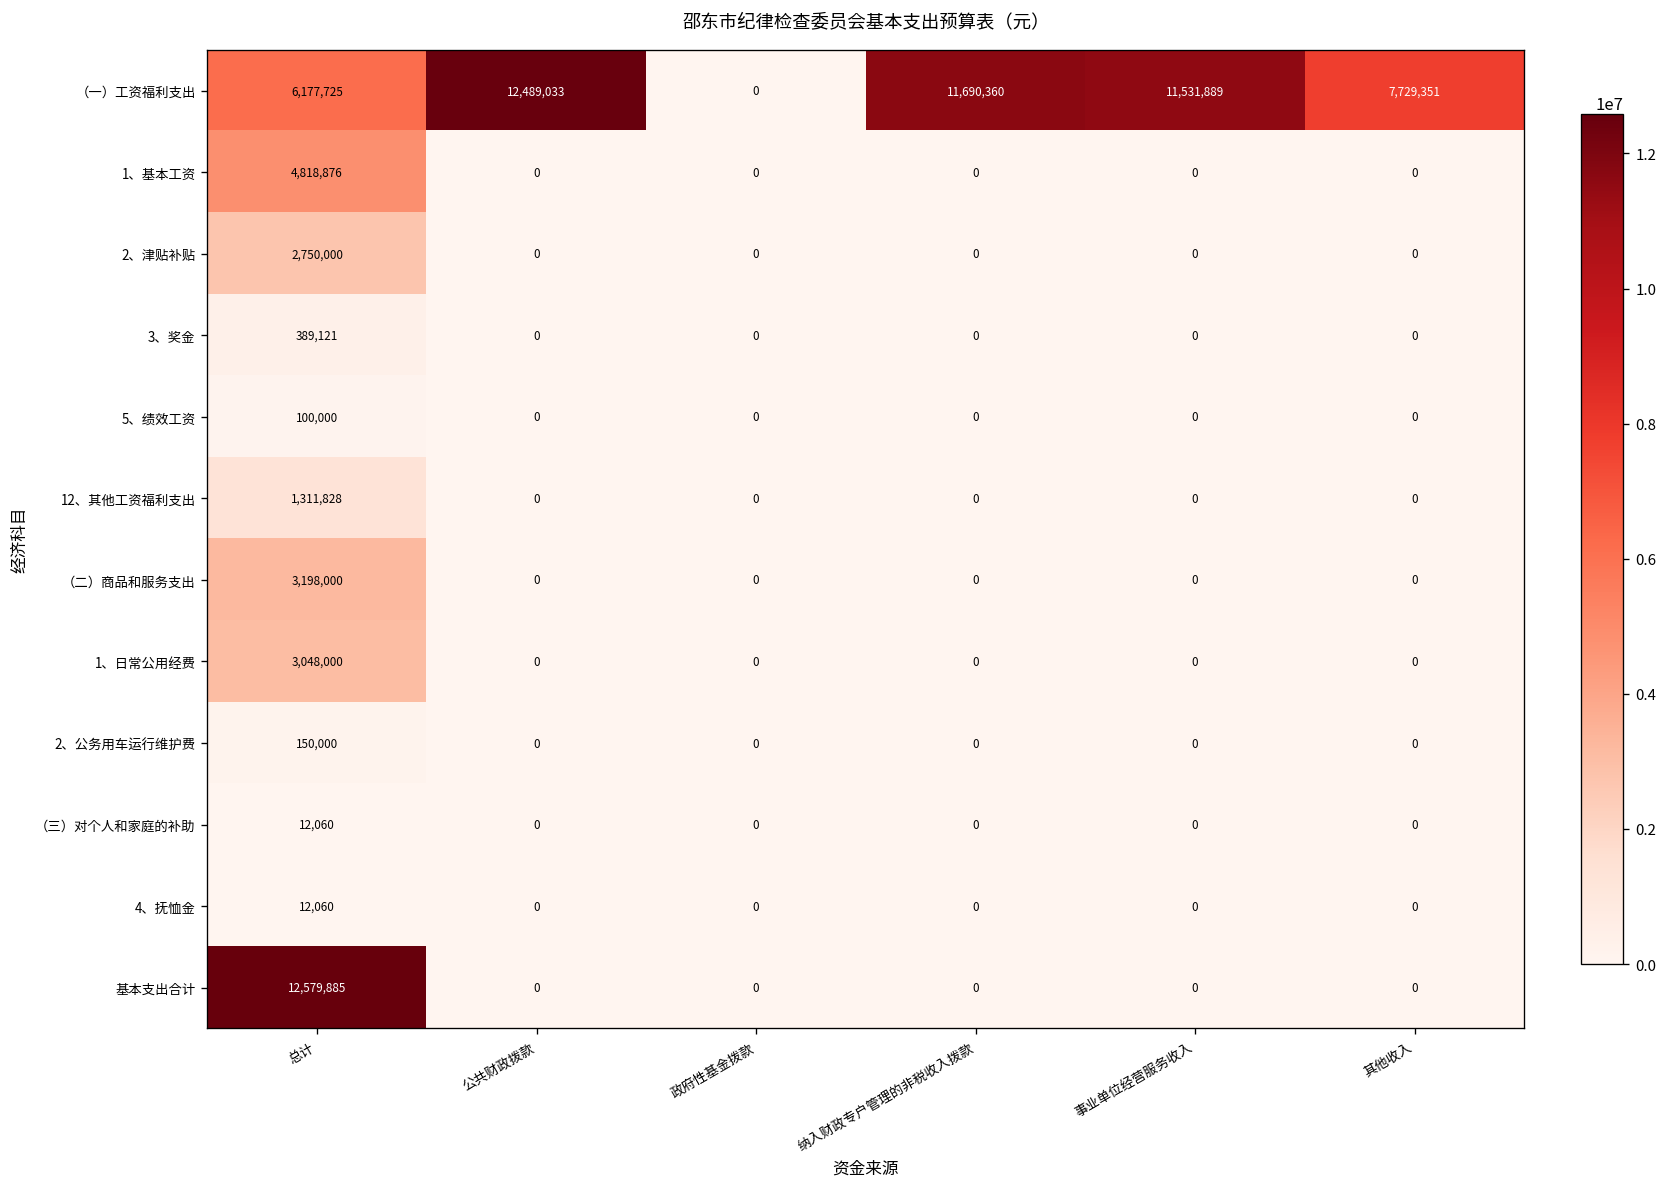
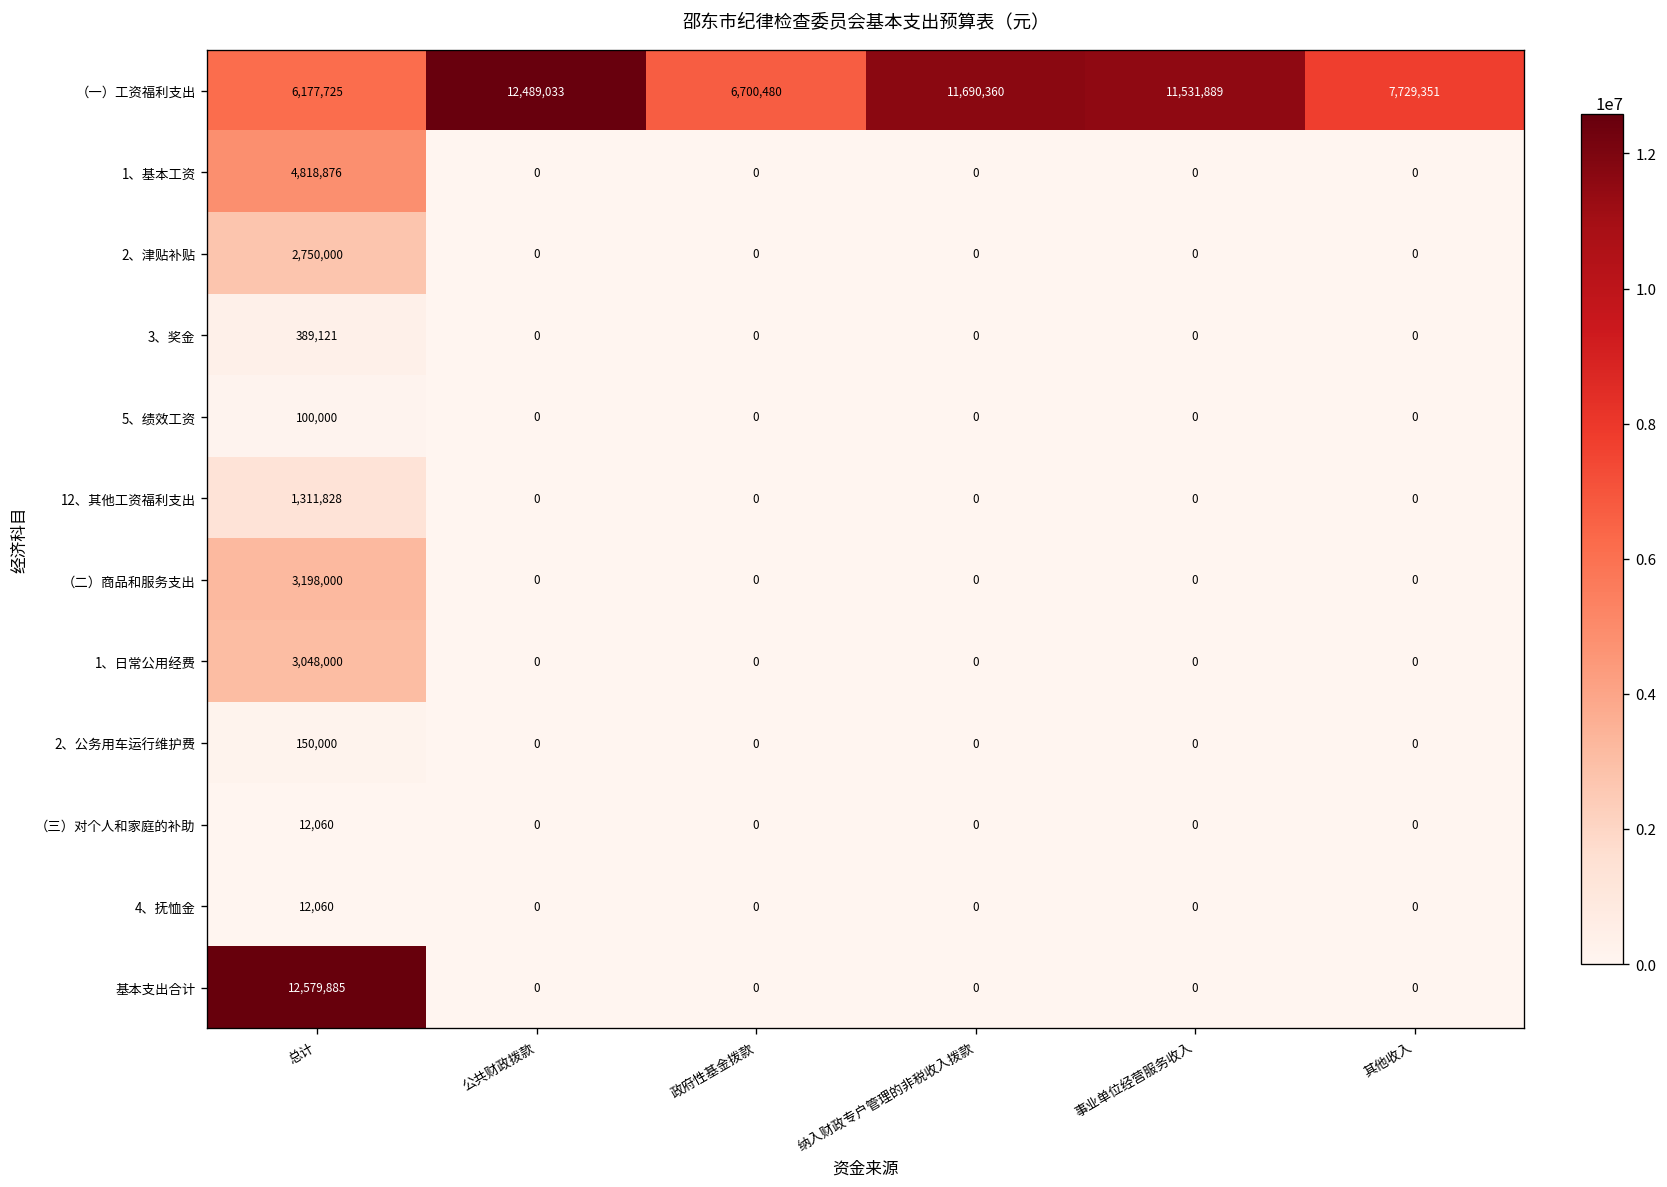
（一）工资福利支出, 政府性基金拨款: 0 -> 6,700,480
